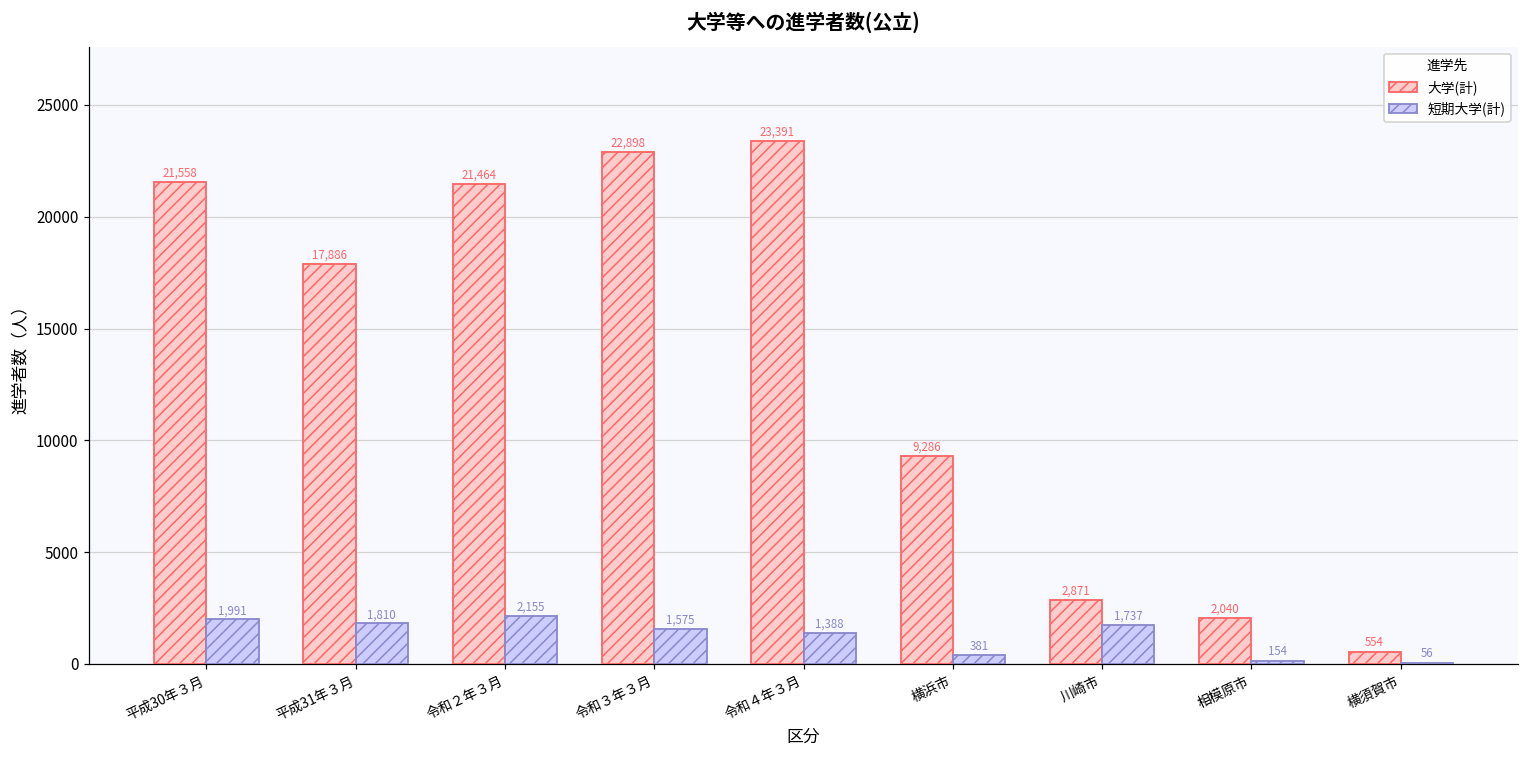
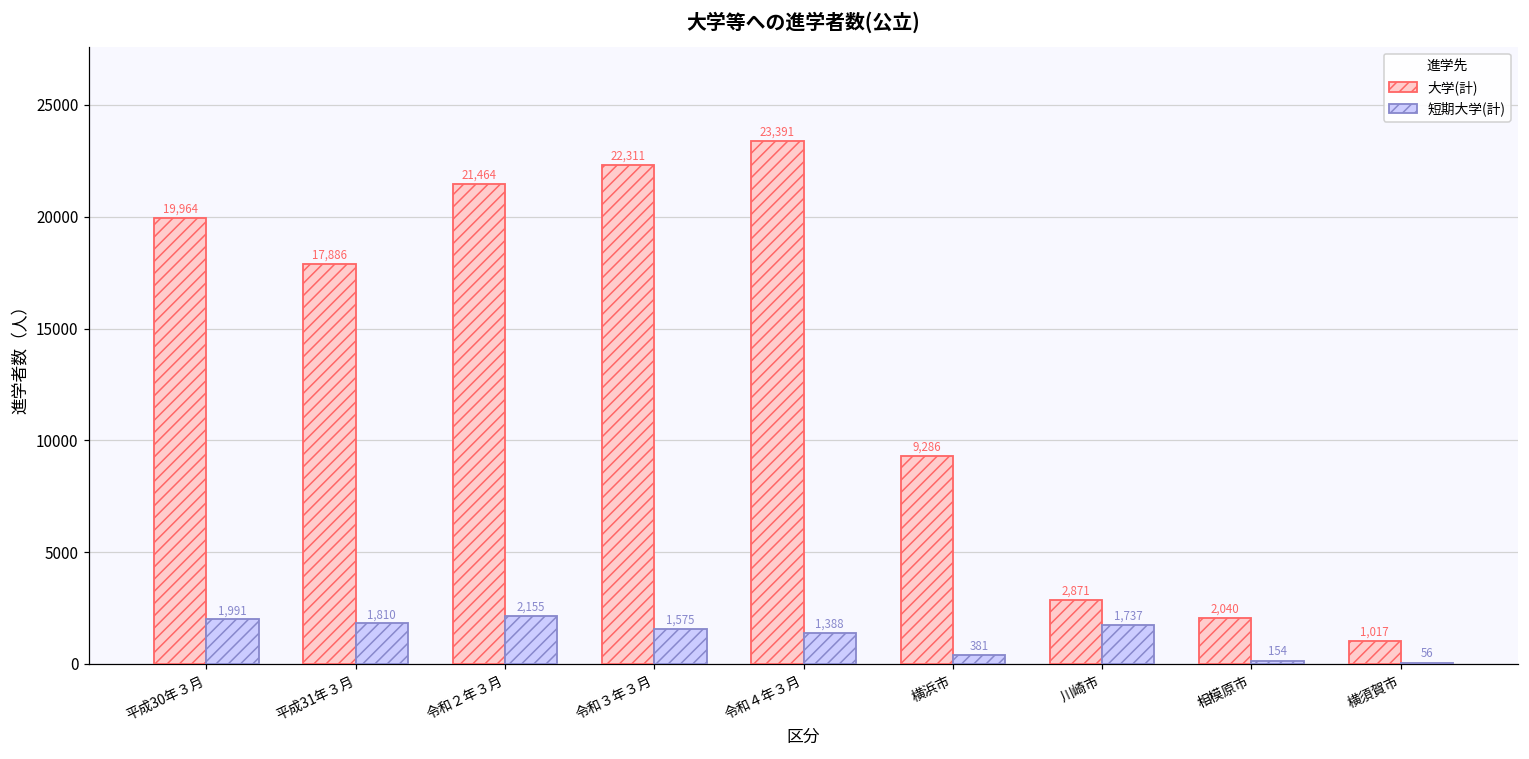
大学(計), 平成30年３月: 21,558 -> 19,964
大学(計), 令和３年３月: 22,898 -> 22,311
大学(計), 横須賀市: 554 -> 1,017
